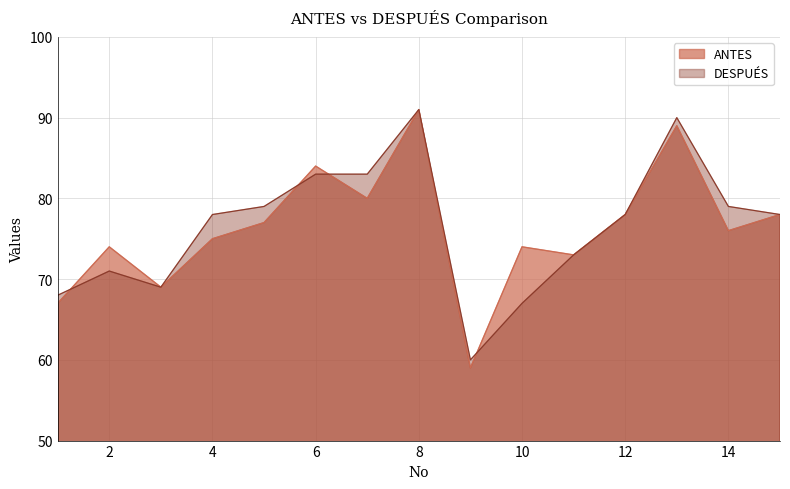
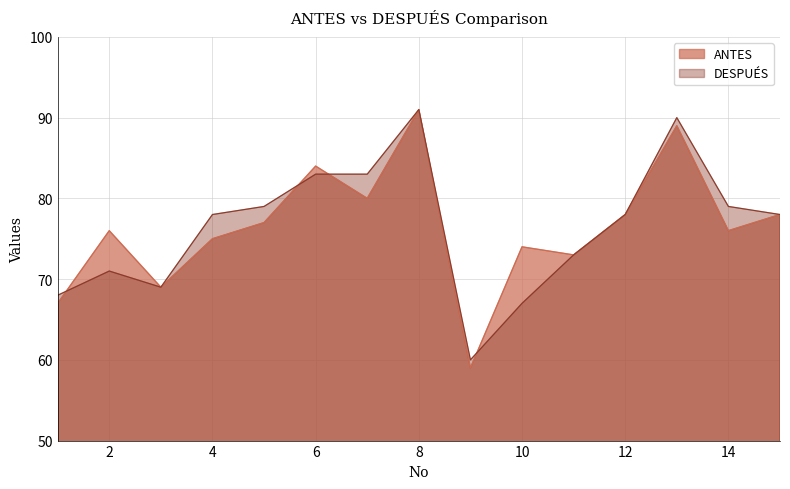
ANTES, 2: 74 -> 76
